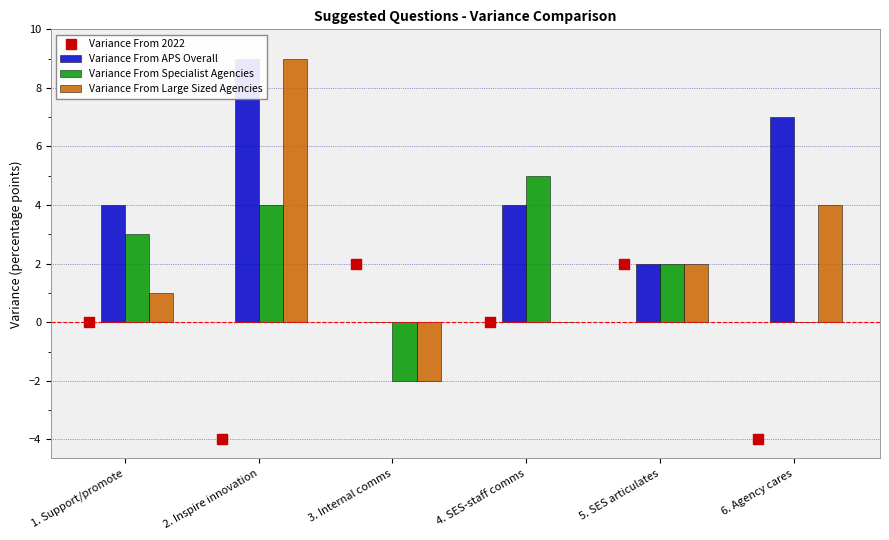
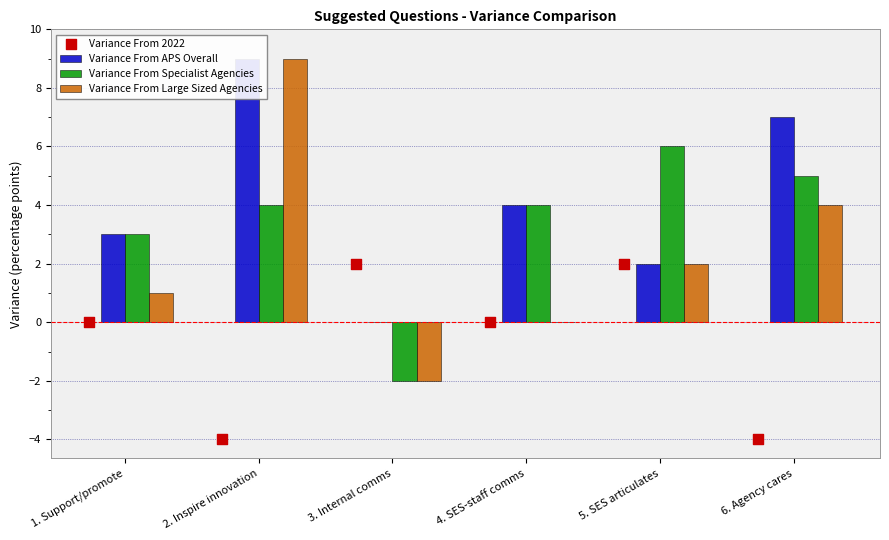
Variance From APS Overall, 1. Support/promote: 4 -> 3
Variance From Specialist Agencies, 4. SES-staff comms: 5 -> 4
Variance From Specialist Agencies, 5. SES articulates: 2 -> 6
Variance From Specialist Agencies, 6. Agency cares: 0 -> 5
